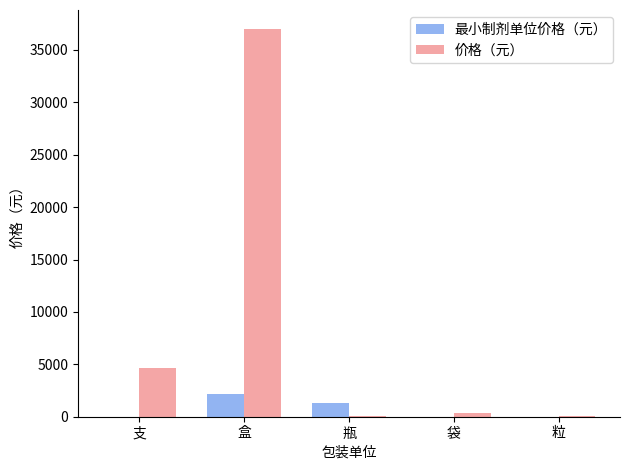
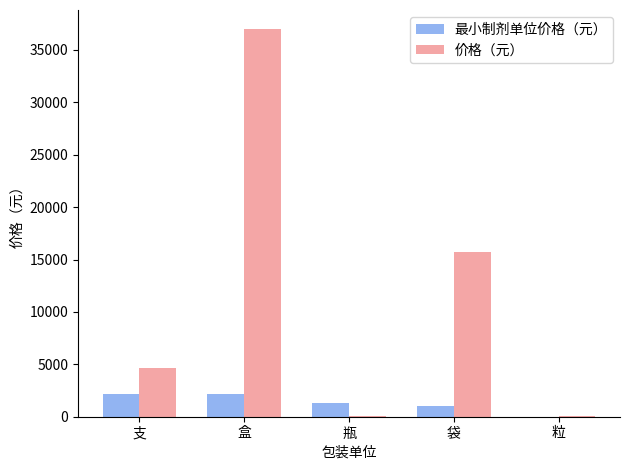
最小制剂单位价格（元）, 支: 0 -> 2200
最小制剂单位价格（元）, 袋: 0 -> 1000
价格（元）, 袋: 300 -> 15700
